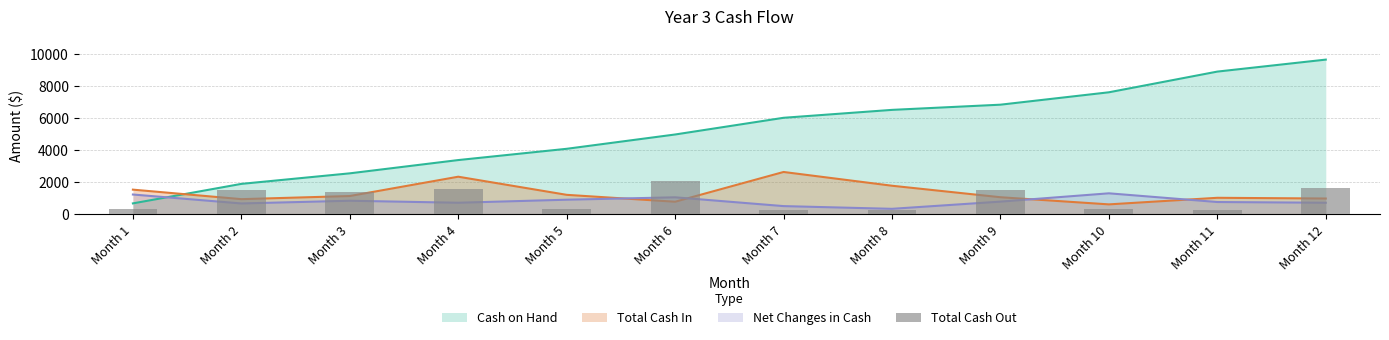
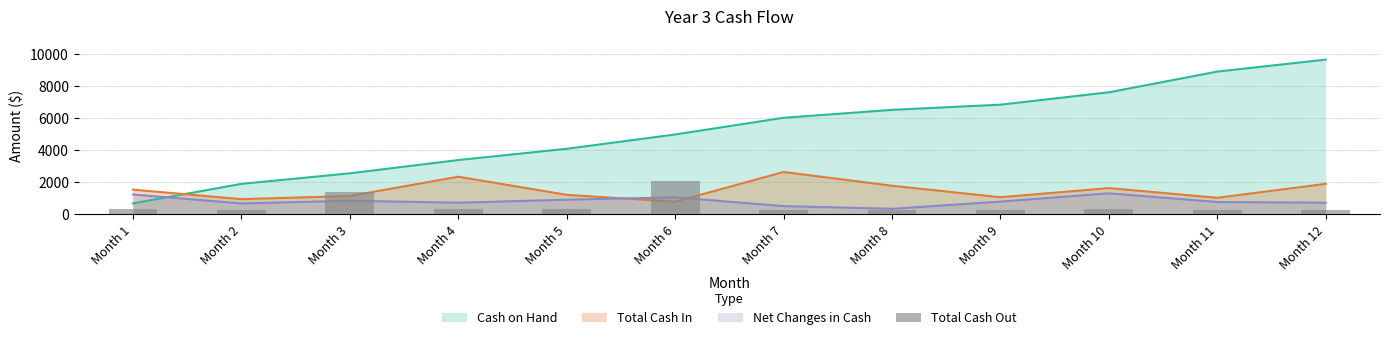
Total Cash Out, Month 2: 1500 -> 300
Total Cash Out, Month 4: 1600 -> 300
Total Cash Out, Month 9: 1500 -> 300
Total Cash In, Month 10: 600 -> 1600
Total Cash Out, Month 12: 1600 -> 300
Total Cash In, Month 12: 1000 -> 1900
